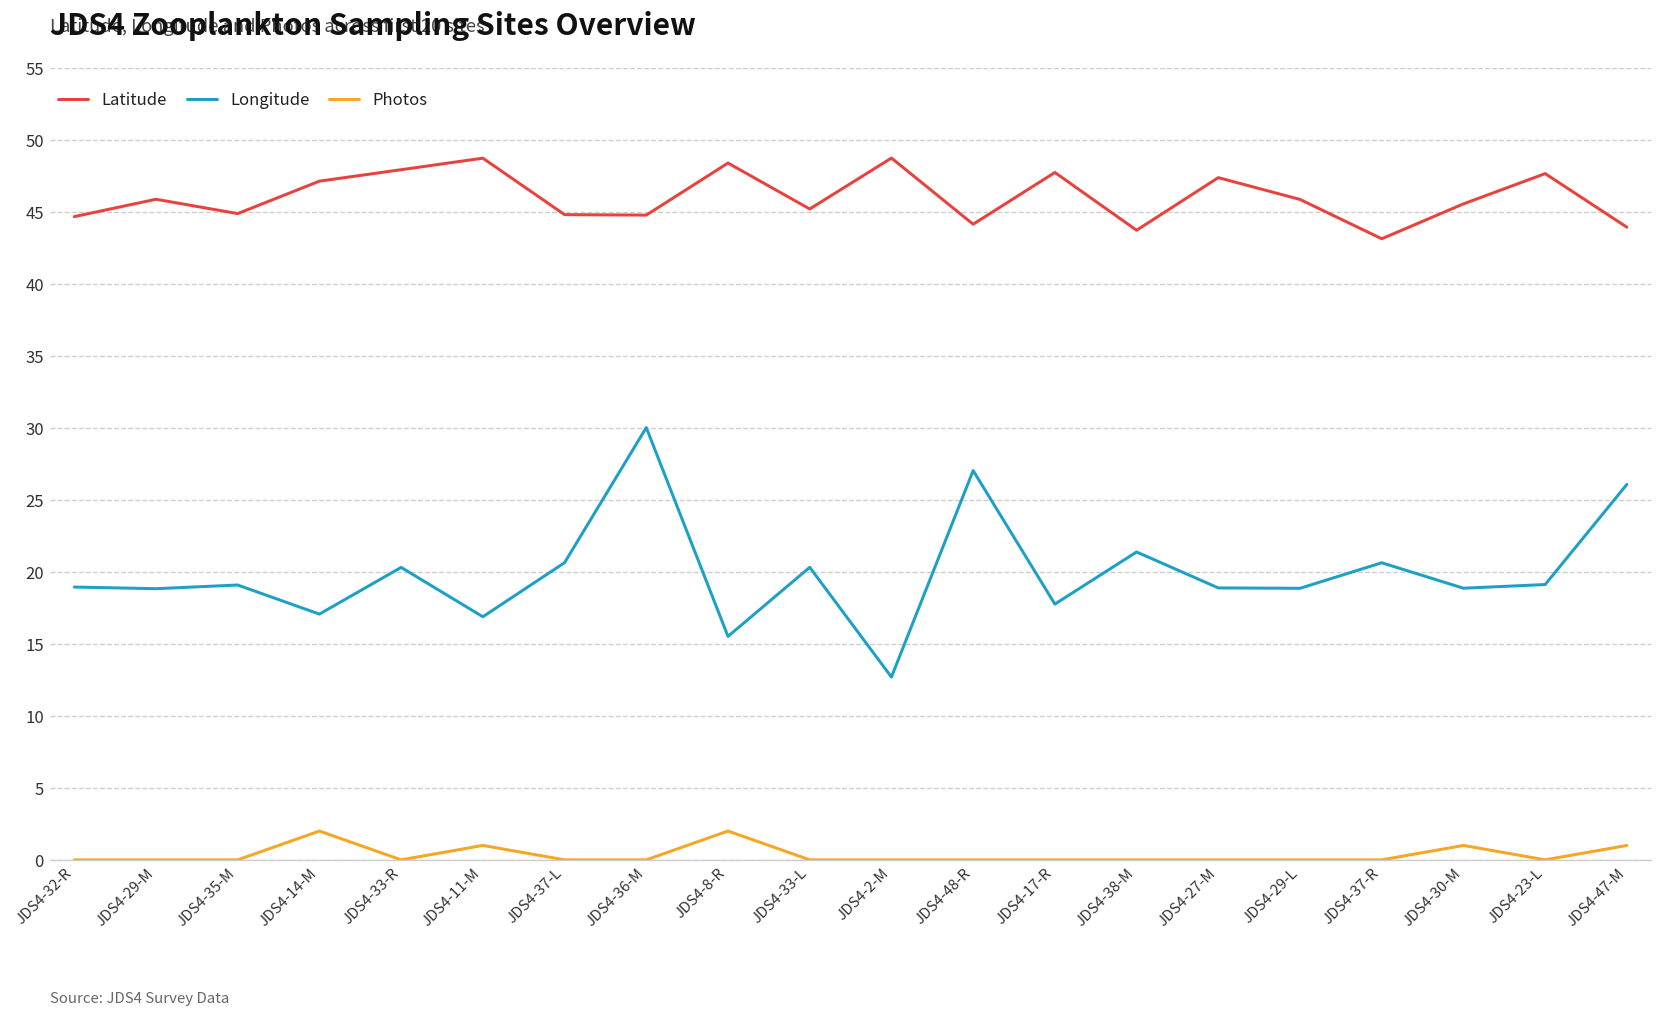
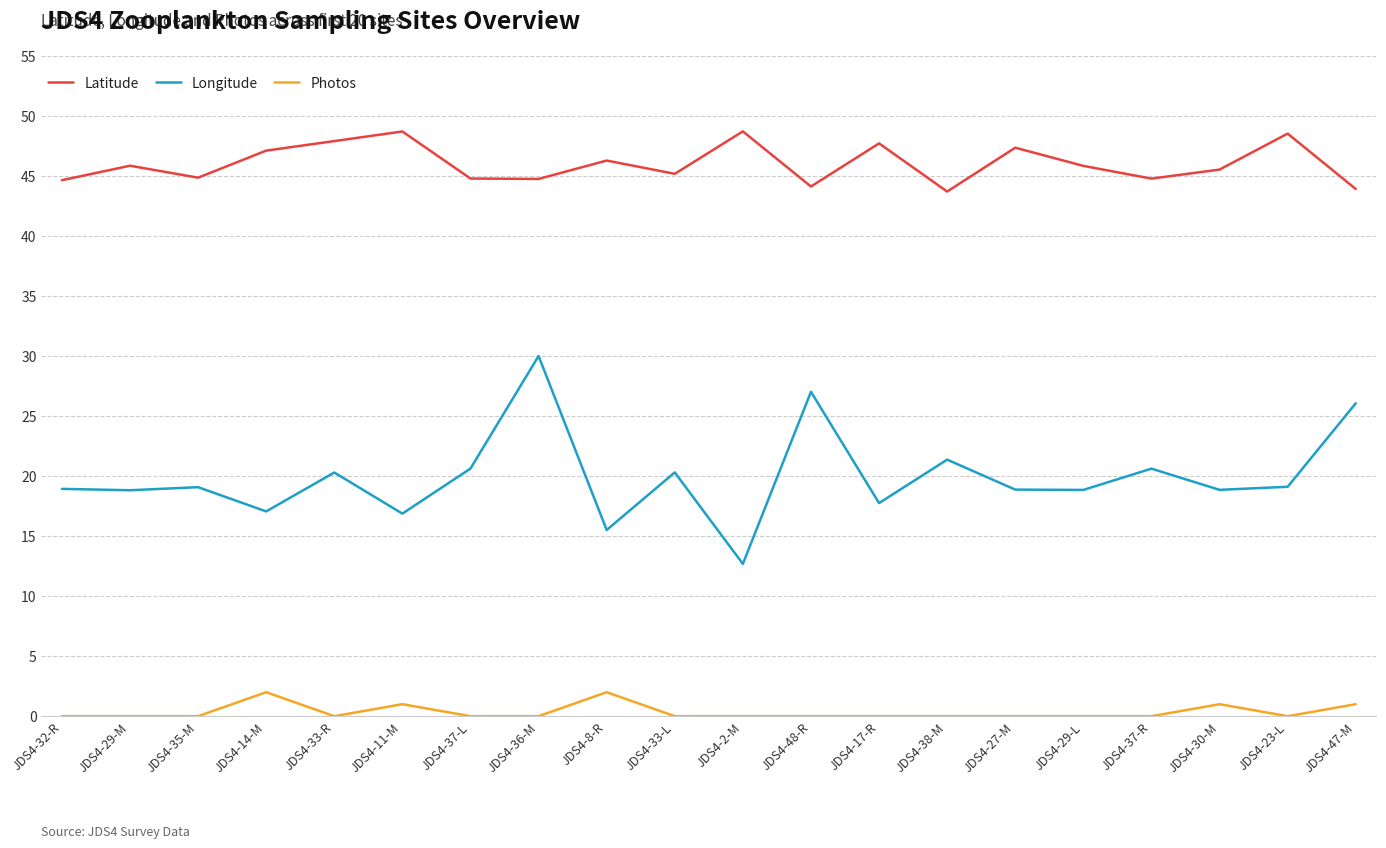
Latitude, JDS4-8-R: 48.4 -> 46.3
Latitude, JDS4-37-R: 43.1 -> 44.8
Latitude, JDS4-23-L: 47.7 -> 48.5
